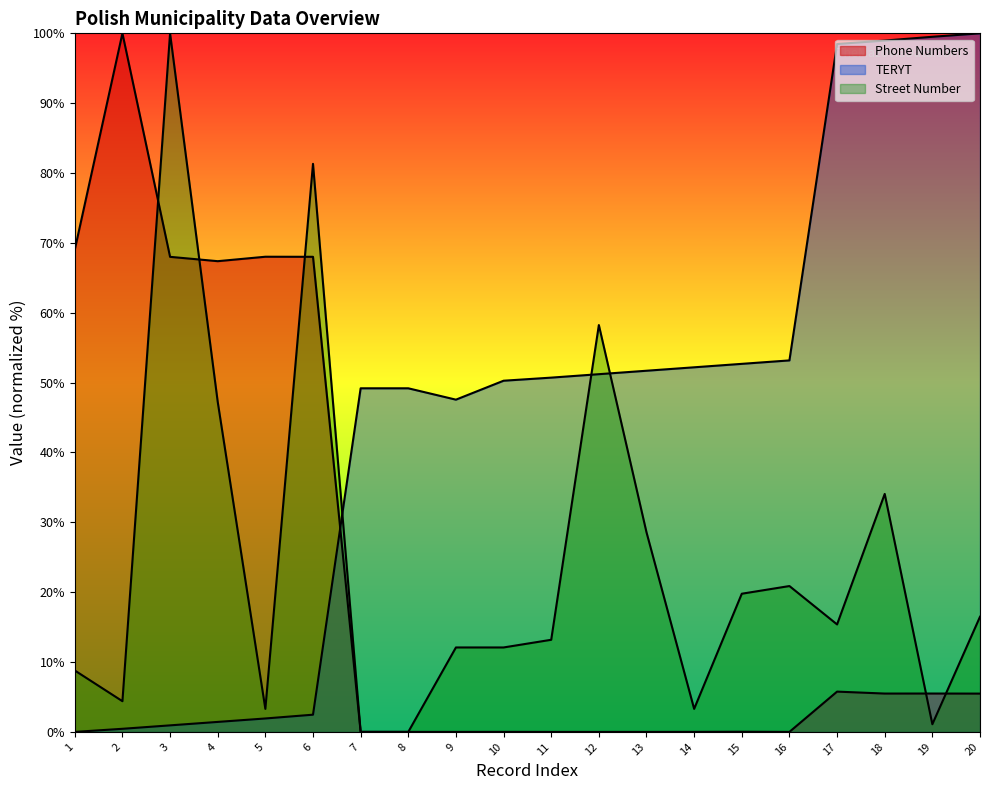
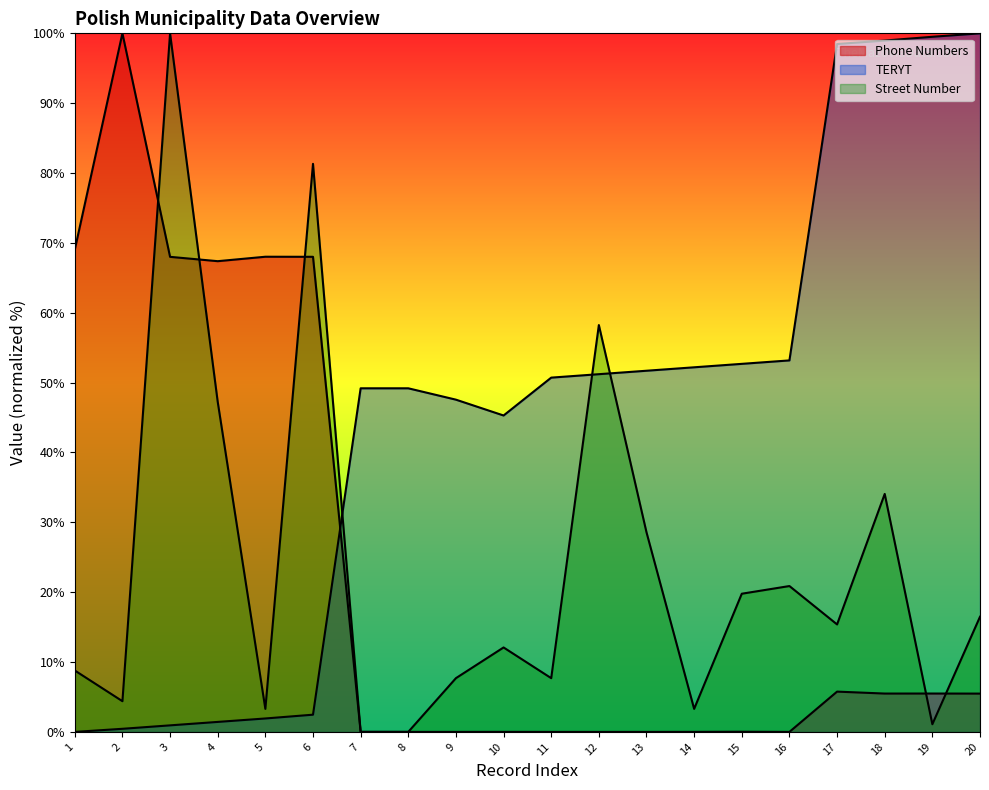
Street Number, 9: 12% -> 8%
TERYT, 10: 50% -> 45%
Street Number, 11: 13% -> 8%
